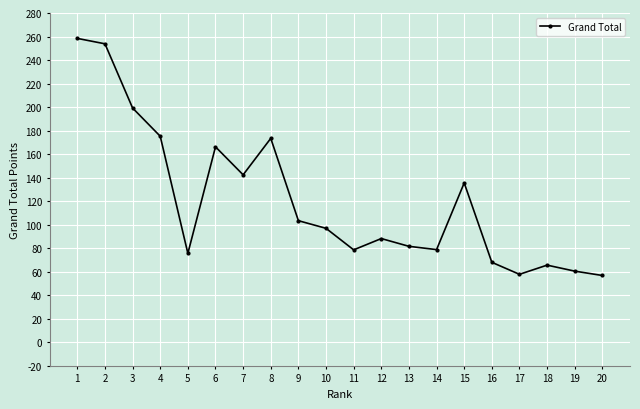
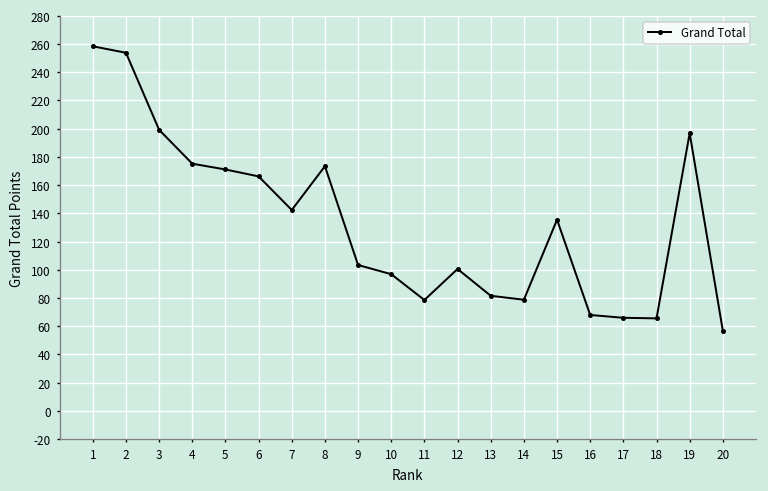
5: 76 -> 171
12: 88 -> 101
17: 58 -> 66
19: 61 -> 197
